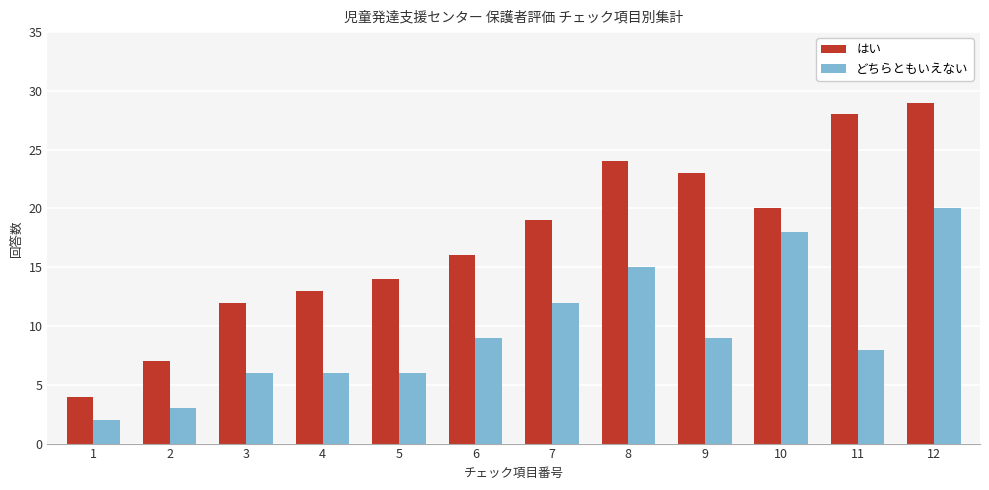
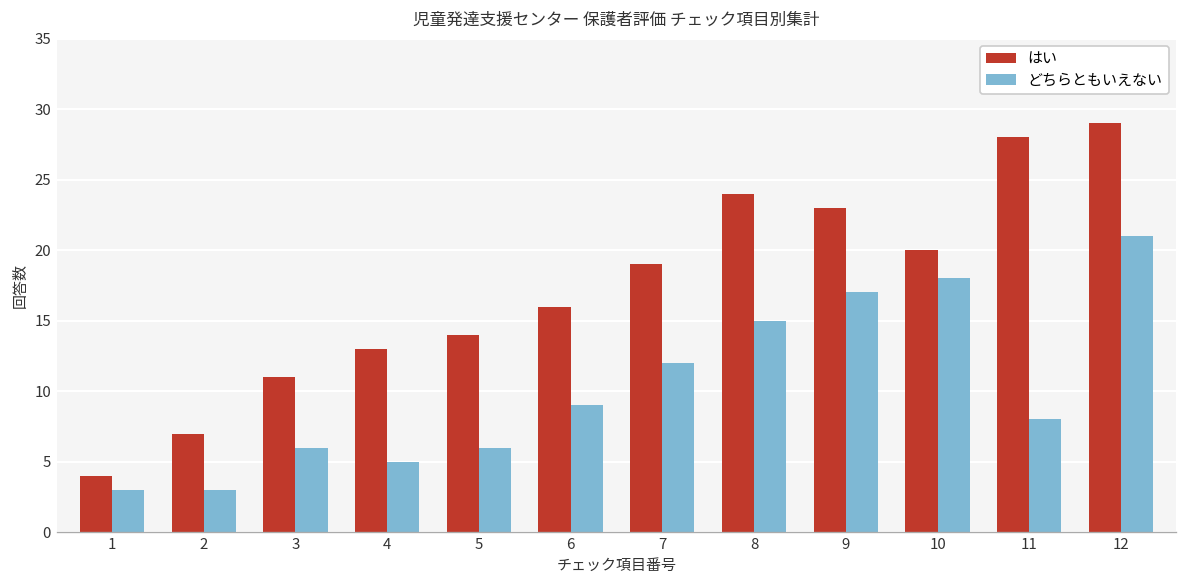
どちらともいえない, 1: 2 -> 3
はい, 3: 12 -> 11
どちらともいえない, 4: 6 -> 5
どちらともいえない, 9: 9 -> 17
どちらともいえない, 12: 20 -> 21
